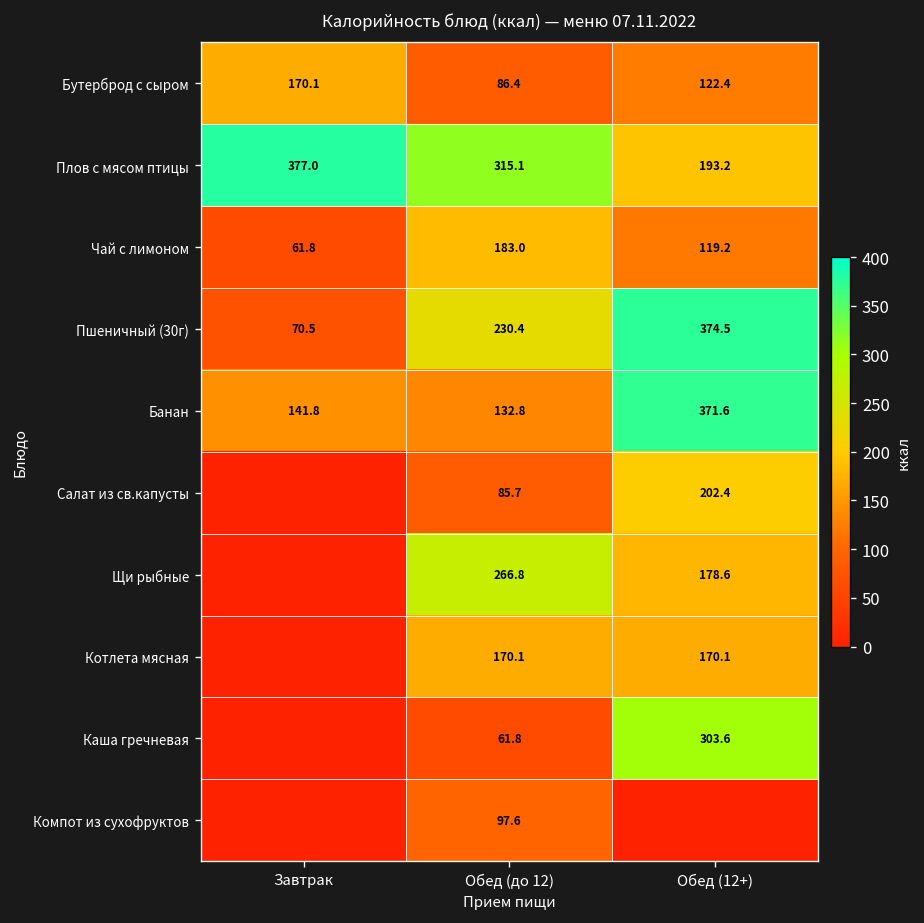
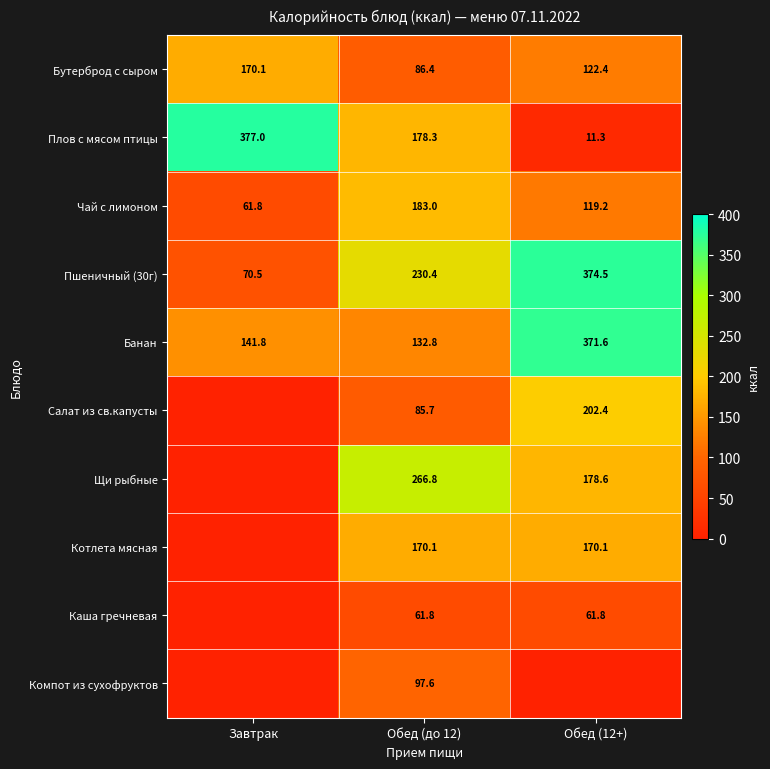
Плов с мясом птицы, Обед (до 12): 315.1 -> 178.3
Плов с мясом птицы, Обед (12+): 193.2 -> 11.3
Каша гречневая, Обед (12+): 303.6 -> 61.8
